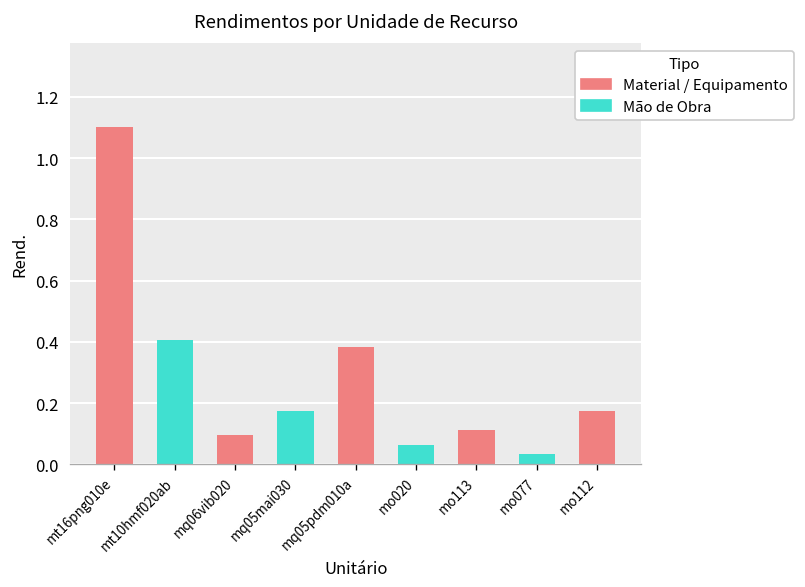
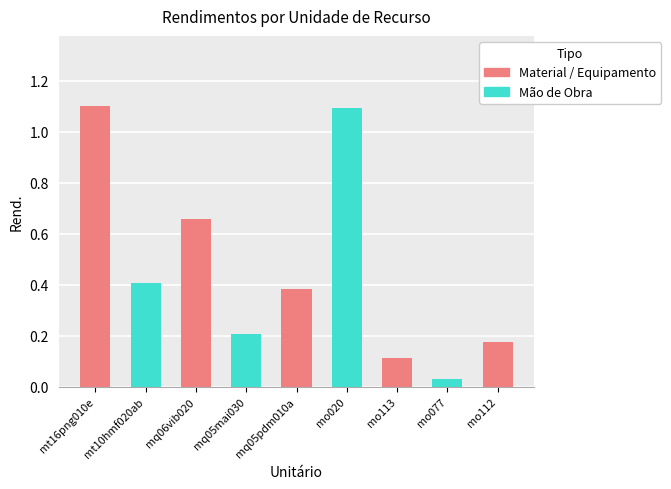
mq06vib020: 0.10 -> 0.66
mq05mai030: 0.17 -> 0.21
mo020: 0.06 -> 1.09
